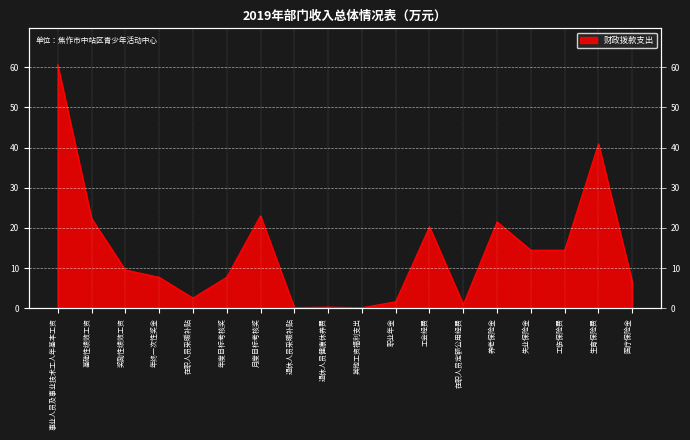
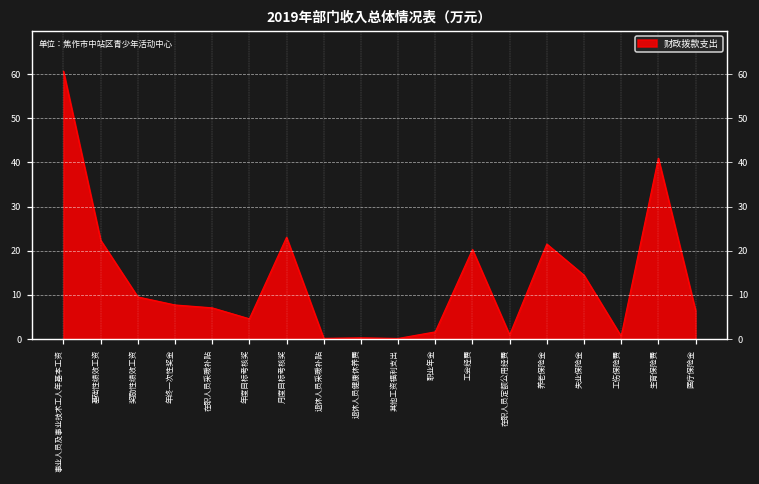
在职人员采暖补贴: 3 -> 7
年度目标考核奖: 8 -> 5
工伤保险费: 14 -> 1
